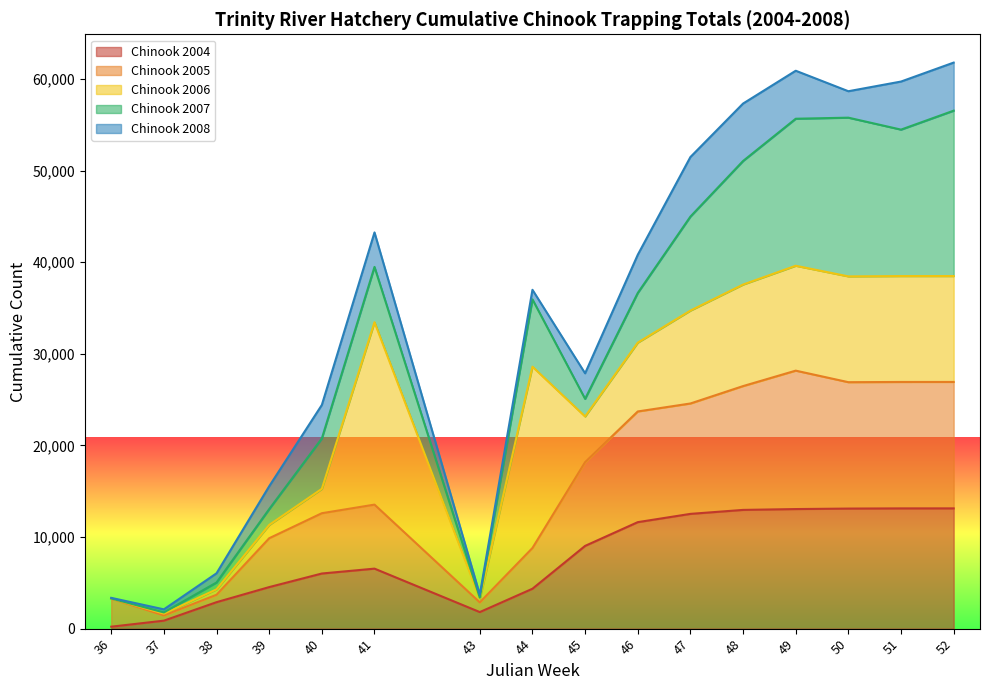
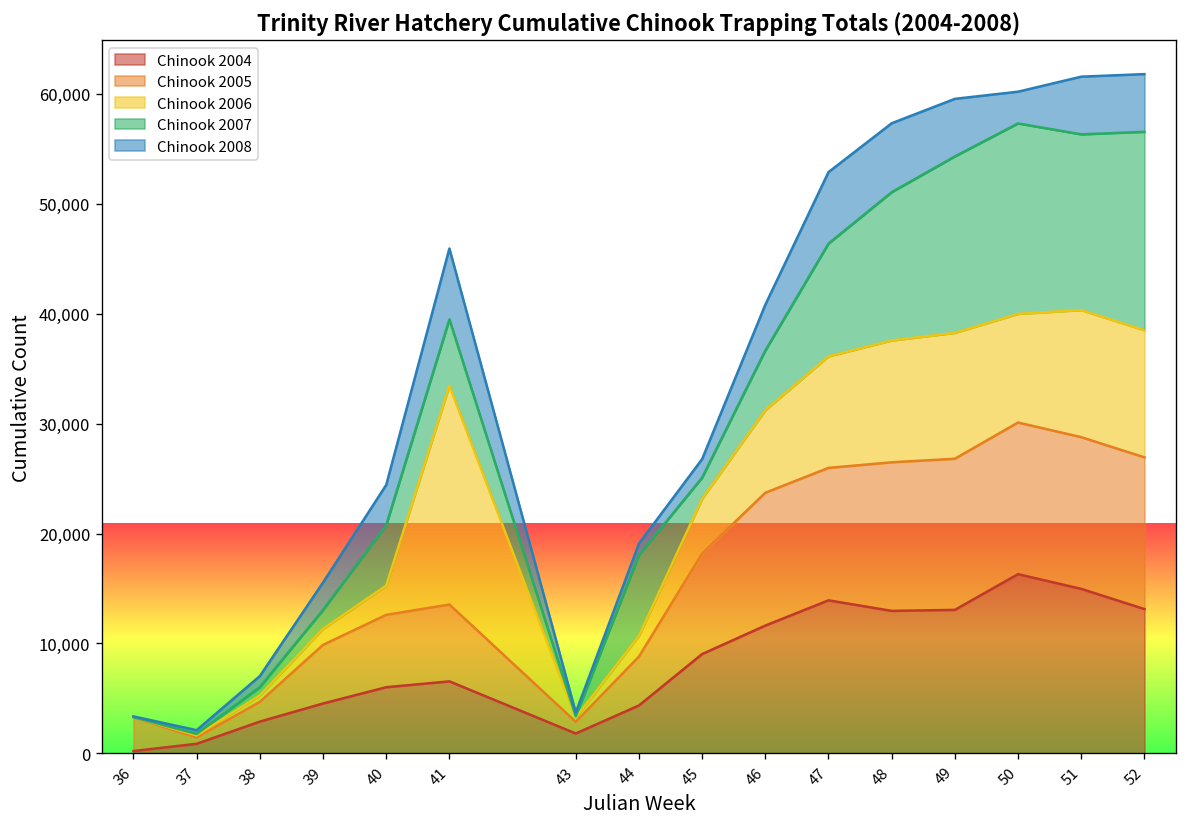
Chinook 2005, 38: 1,000 -> 2,000
Chinook 2008, 41: 4,000 -> 6,000
Chinook 2006, 44: 20,000 -> 2,000
Chinook 2008, 45: 3,000 -> 2,000
Chinook 2004, 47: 13,000 -> 14,000
Chinook 2005, 49: 15,000 -> 14,000
Chinook 2004, 50: 13,000 -> 16,000
Chinook 2006, 50: 12,000 -> 10,000
Chinook 2004, 51: 13,000 -> 15,000
